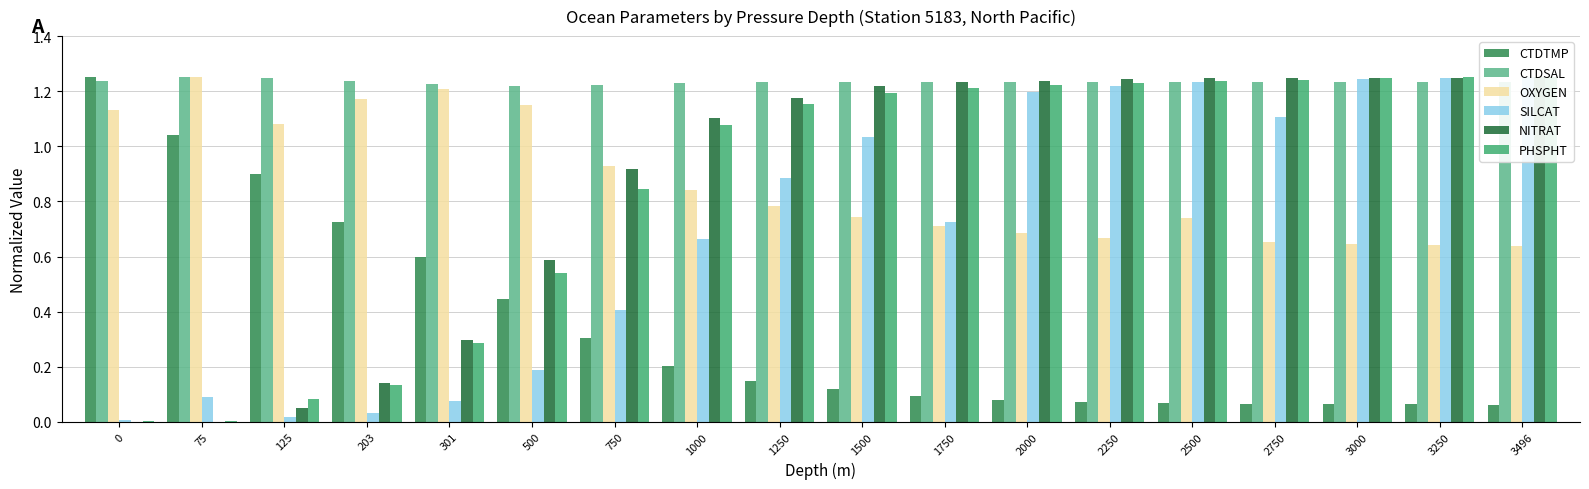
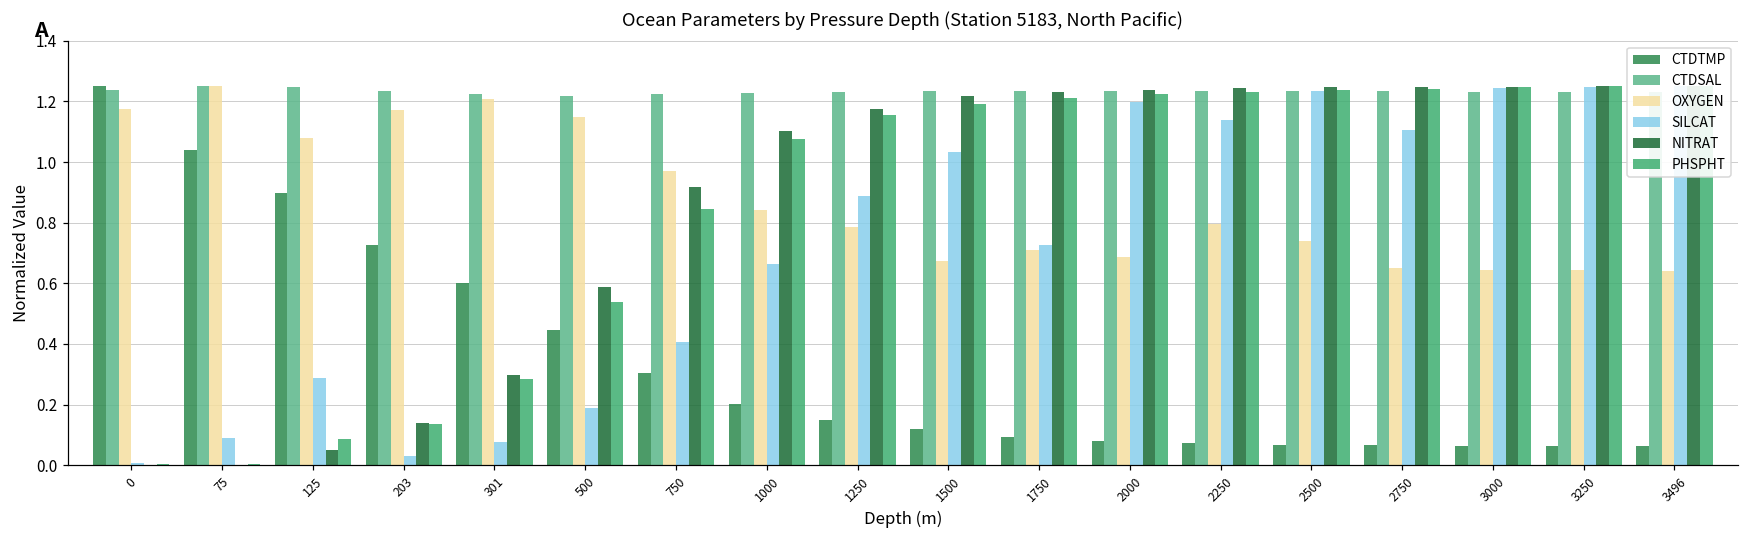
OXYGEN, 0: 1.13 -> 1.17
SILCAT, 125: 0.02 -> 0.29
OXYGEN, 750: 0.93 -> 0.97
OXYGEN, 1500: 0.74 -> 0.67
OXYGEN, 2250: 0.67 -> 0.80
SILCAT, 2250: 1.22 -> 1.14
